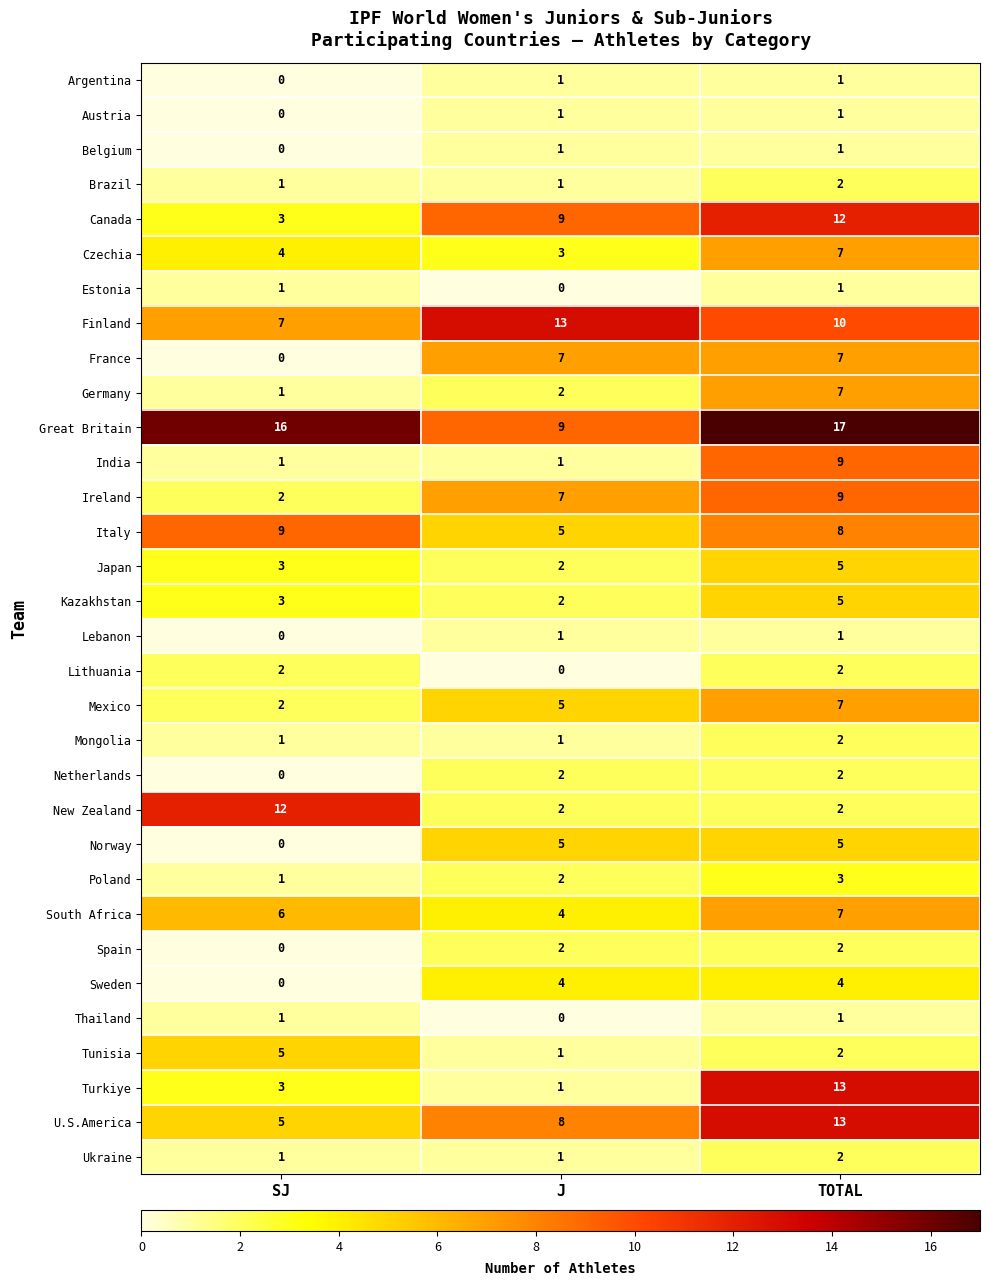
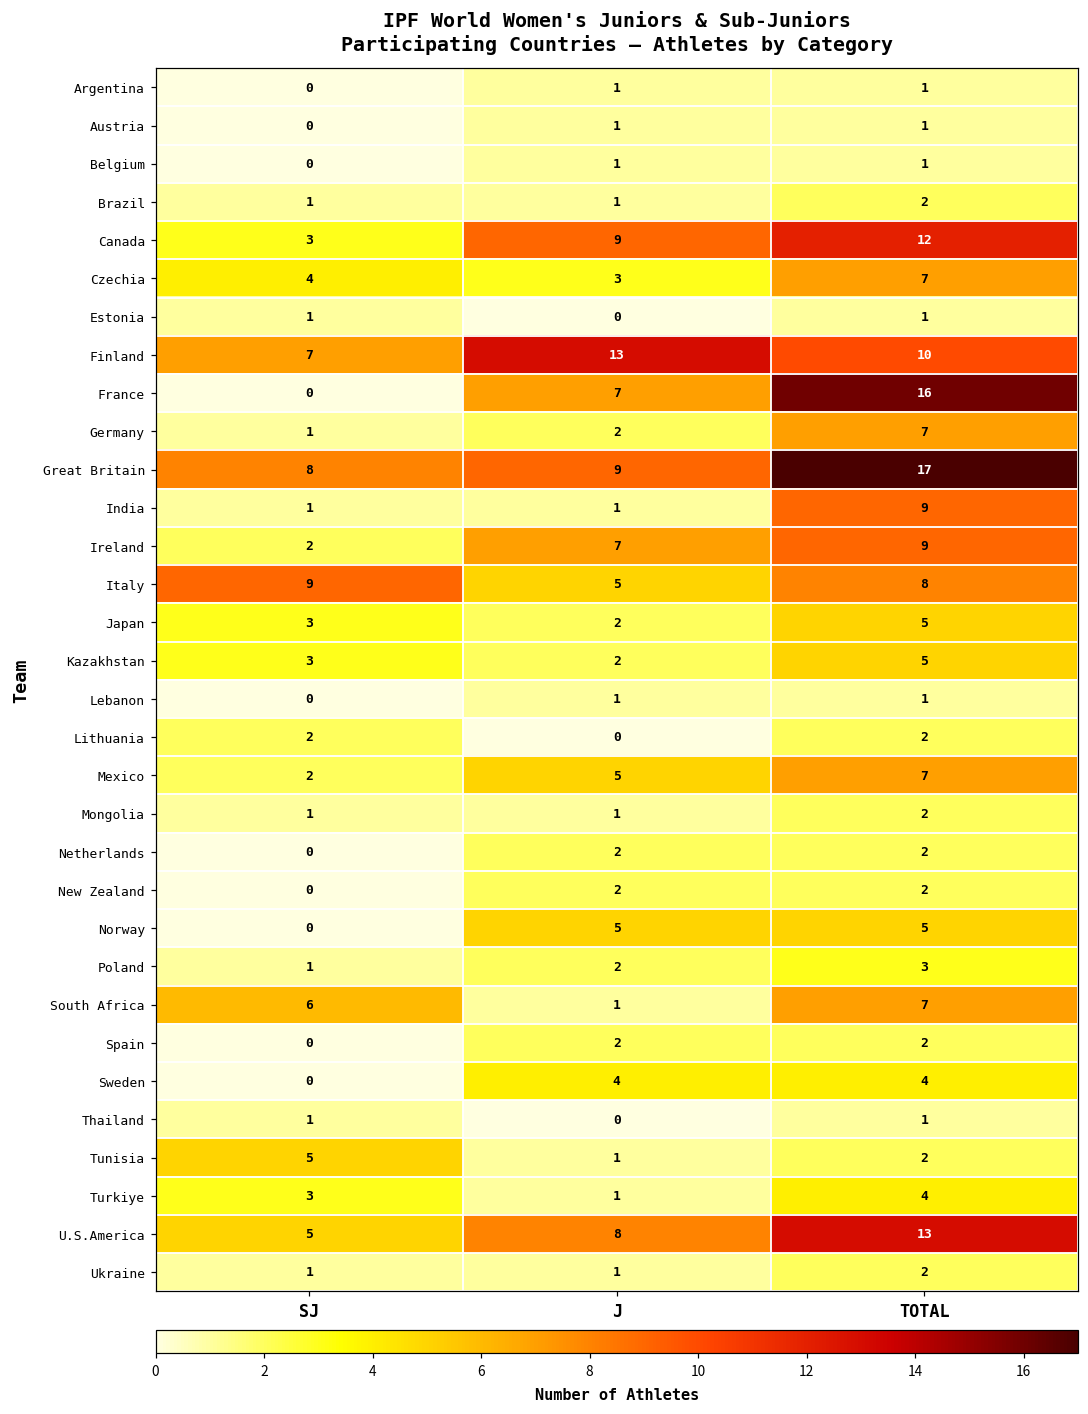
France, TOTAL: 7 -> 16
Great Britain, SJ: 16 -> 8
New Zealand, SJ: 12 -> 0
South Africa, J: 4 -> 1
Turkiye, TOTAL: 13 -> 4
